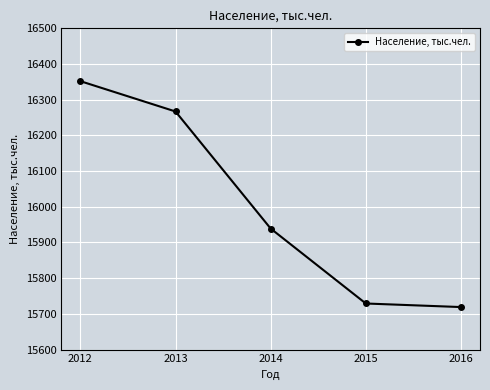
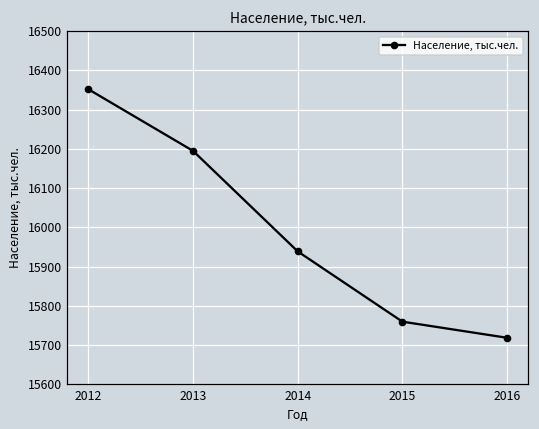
2013: 16270 -> 16200
2015: 15730 -> 15760
